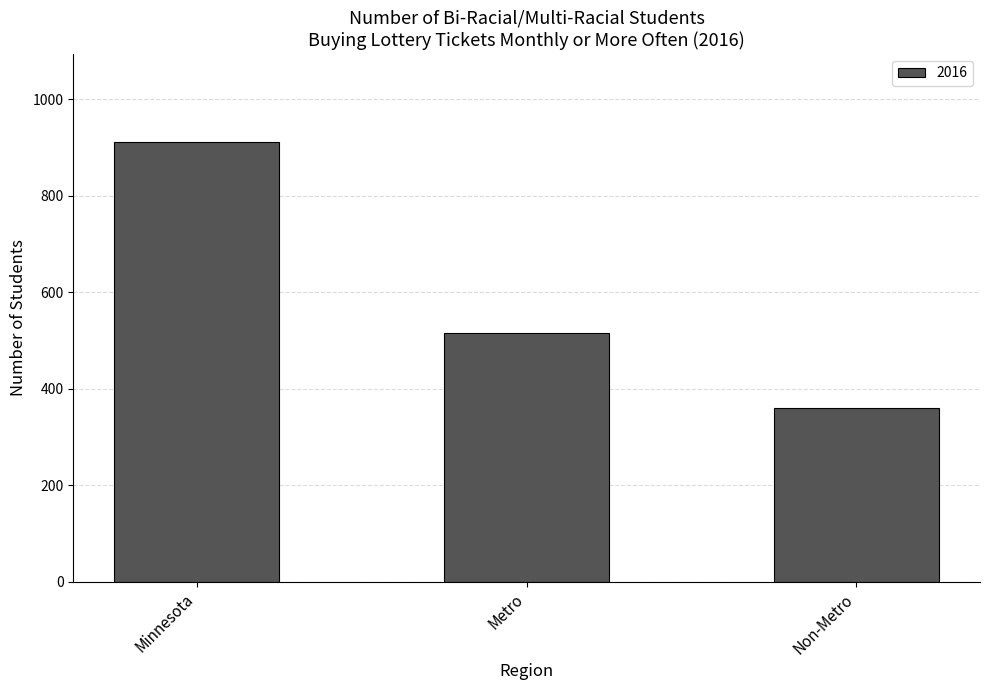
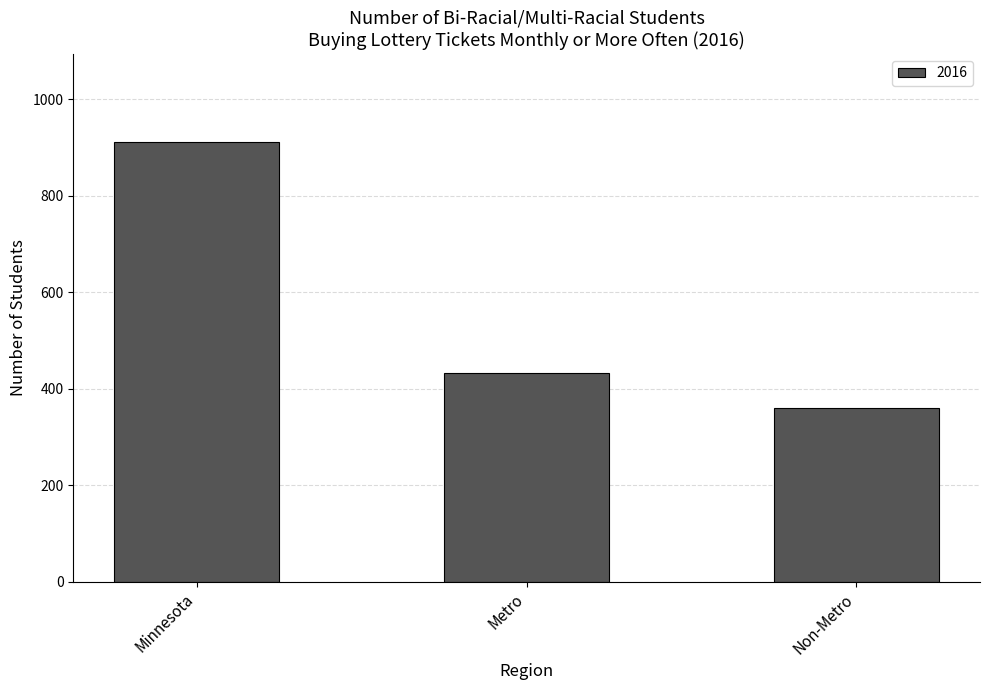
Metro: 520 -> 430
